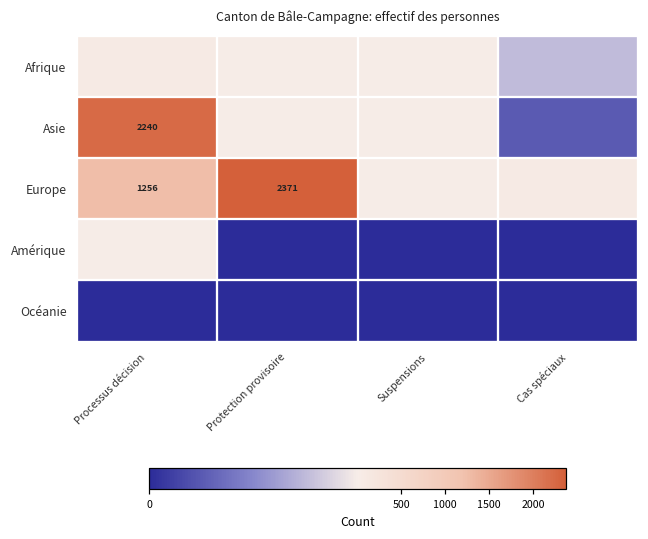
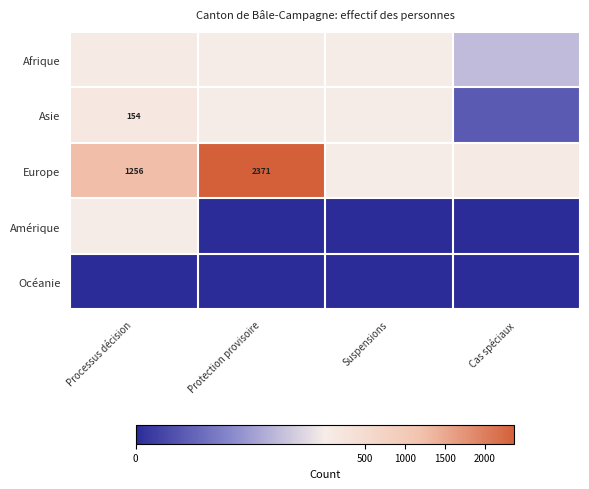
Asie, Processus décision: 2240 -> 154
